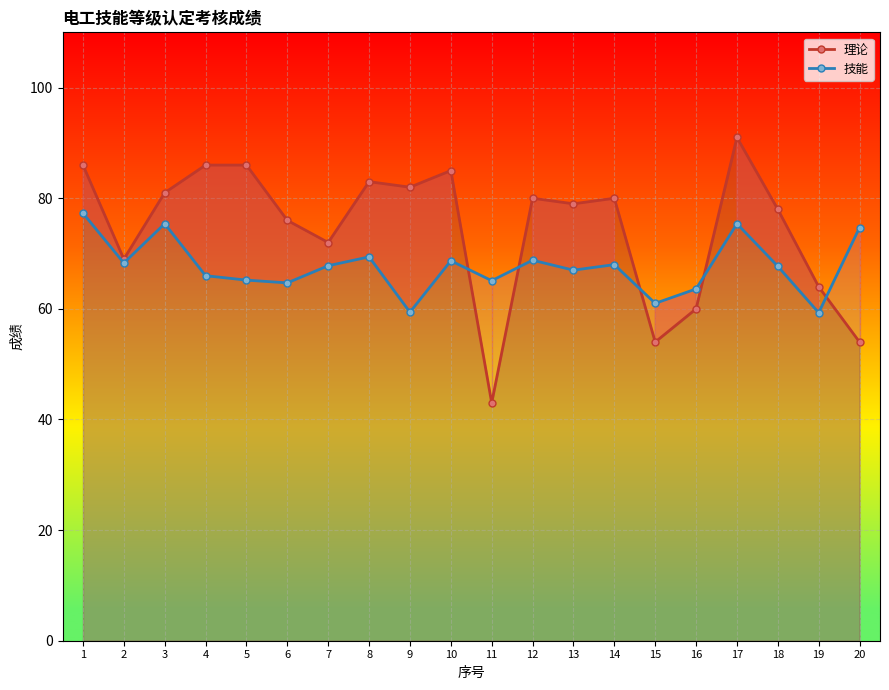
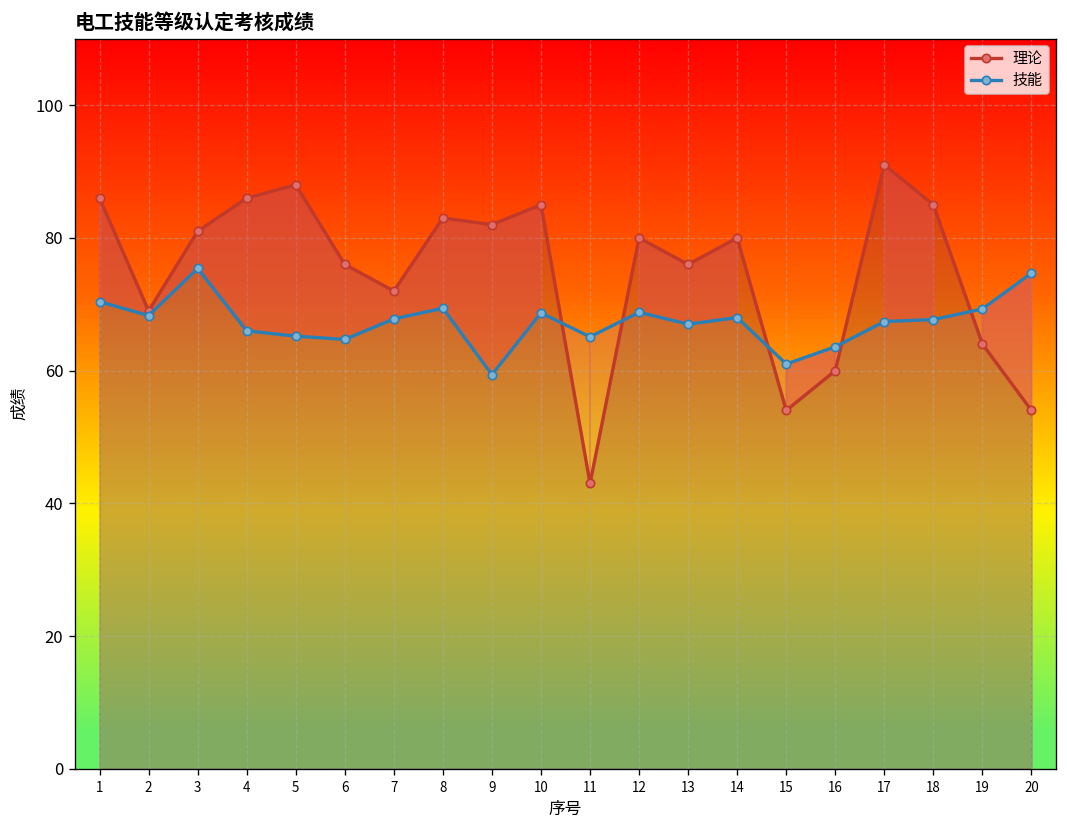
技能, 1: 77 -> 70
理论, 5: 86 -> 88
理论, 13: 79 -> 76
技能, 17: 75 -> 67
理论, 18: 78 -> 85
技能, 19: 59 -> 69
